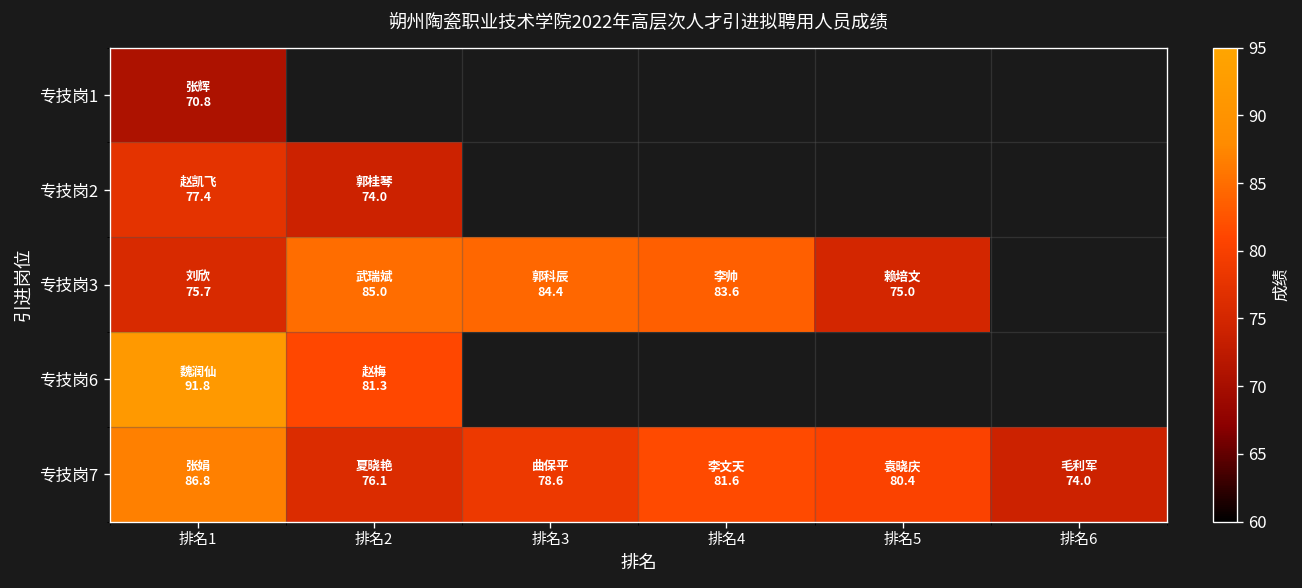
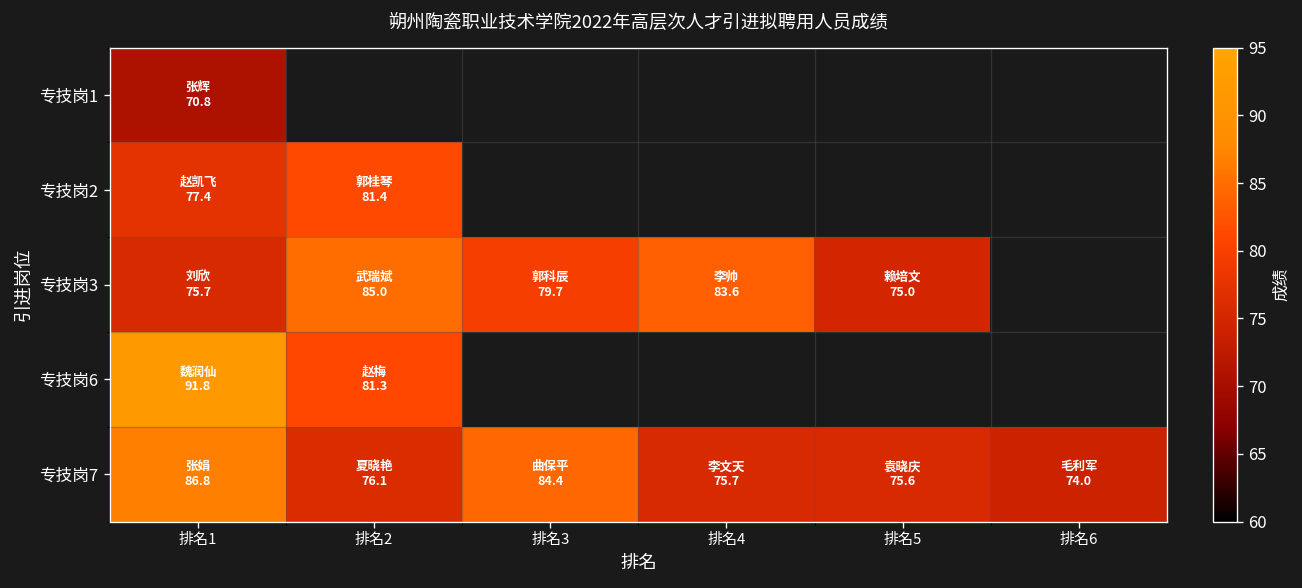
专技岗2, 排名2: 74.0 -> 81.4
专技岗3, 排名3: 84.4 -> 79.7
专技岗7, 排名3: 78.6 -> 84.4
专技岗7, 排名4: 81.6 -> 75.7
专技岗7, 排名5: 80.4 -> 75.6
